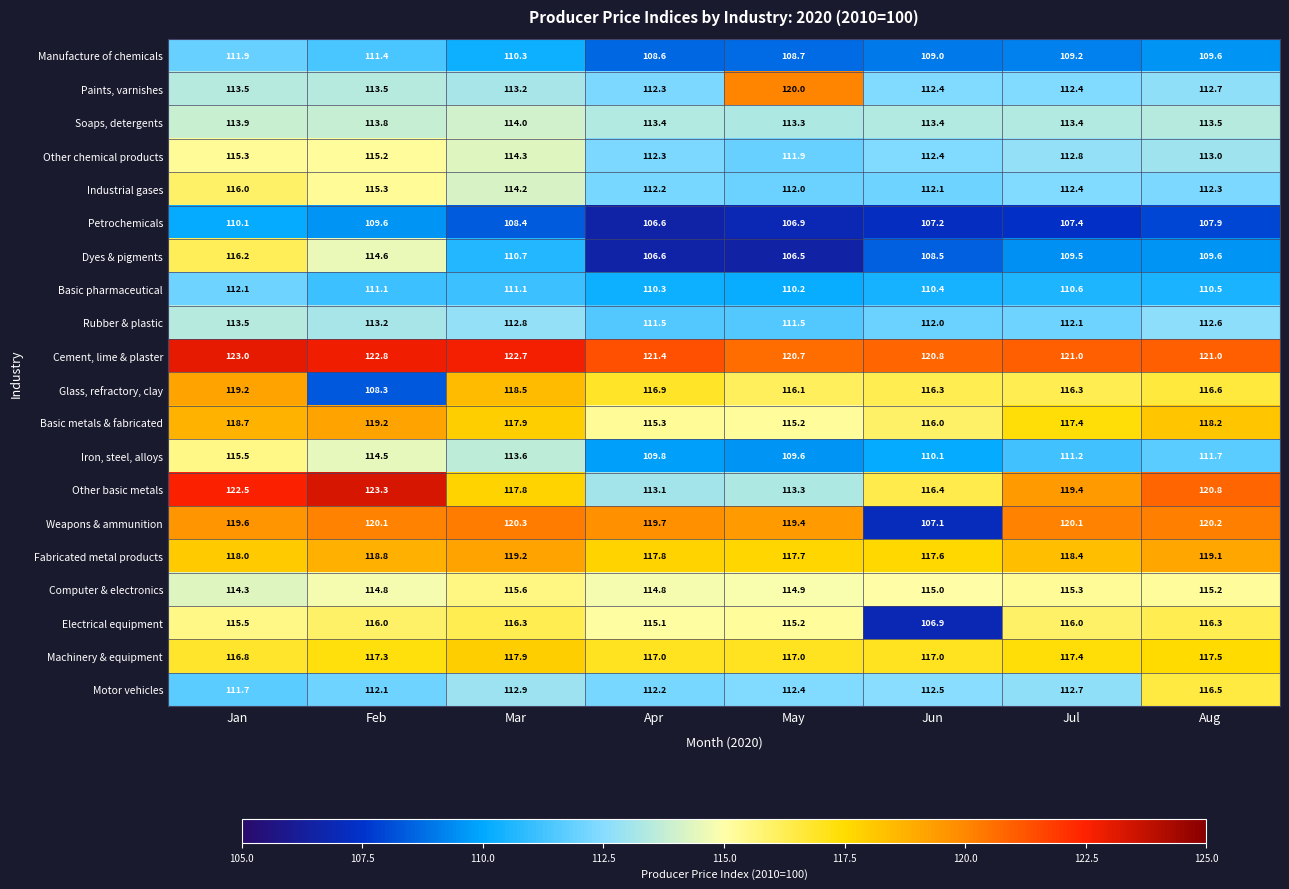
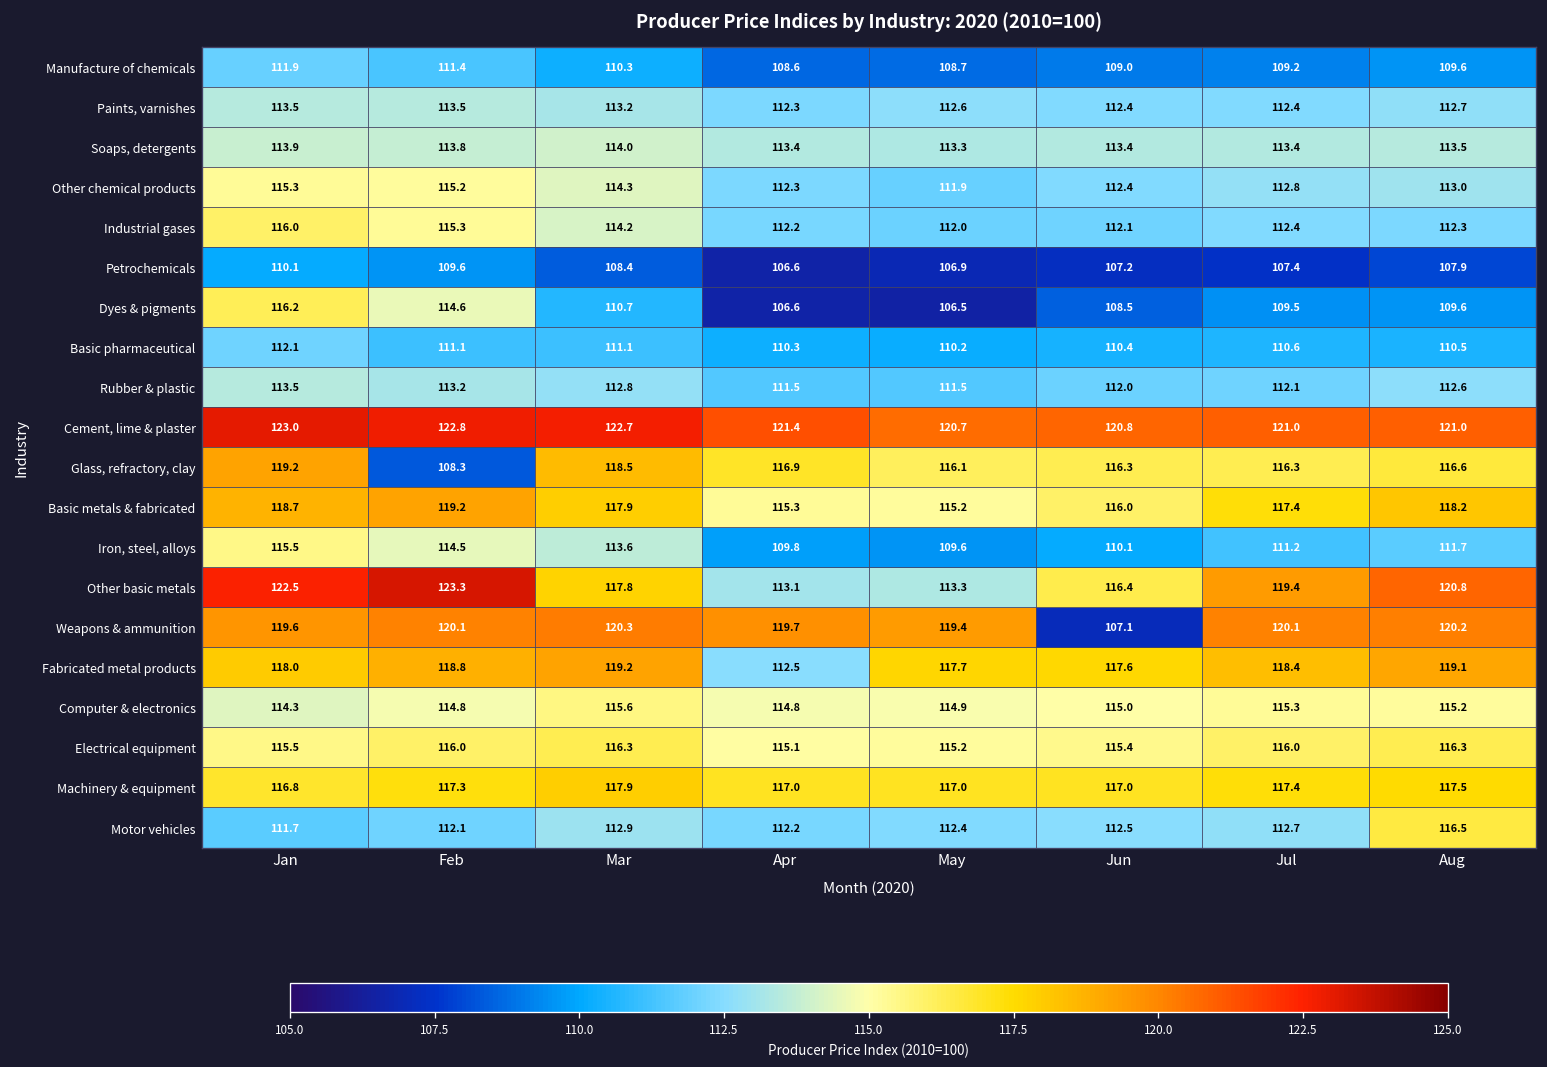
Paints, varnishes, May: 120.0 -> 112.6
Fabricated metal products, Apr: 117.8 -> 112.5
Electrical equipment, Jun: 106.9 -> 115.4
